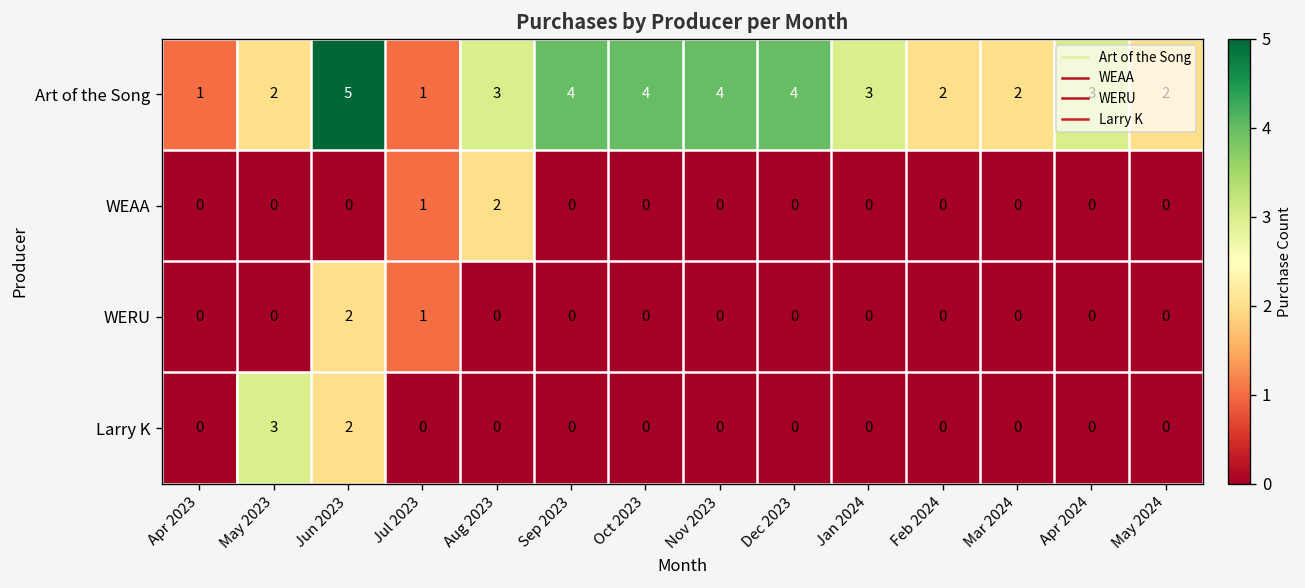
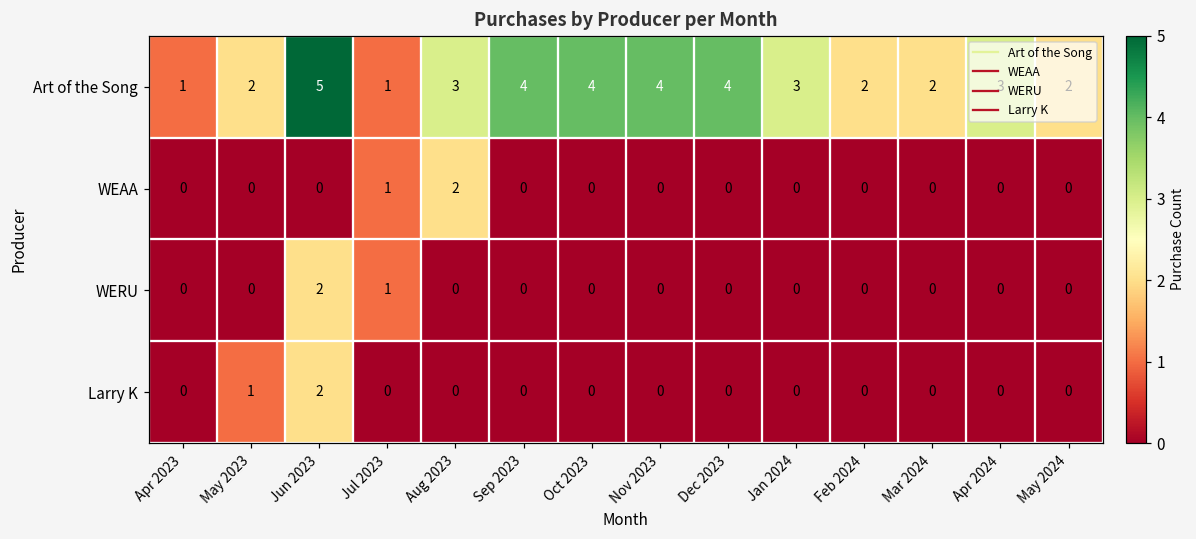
Larry K, May 2023: 3 -> 1
